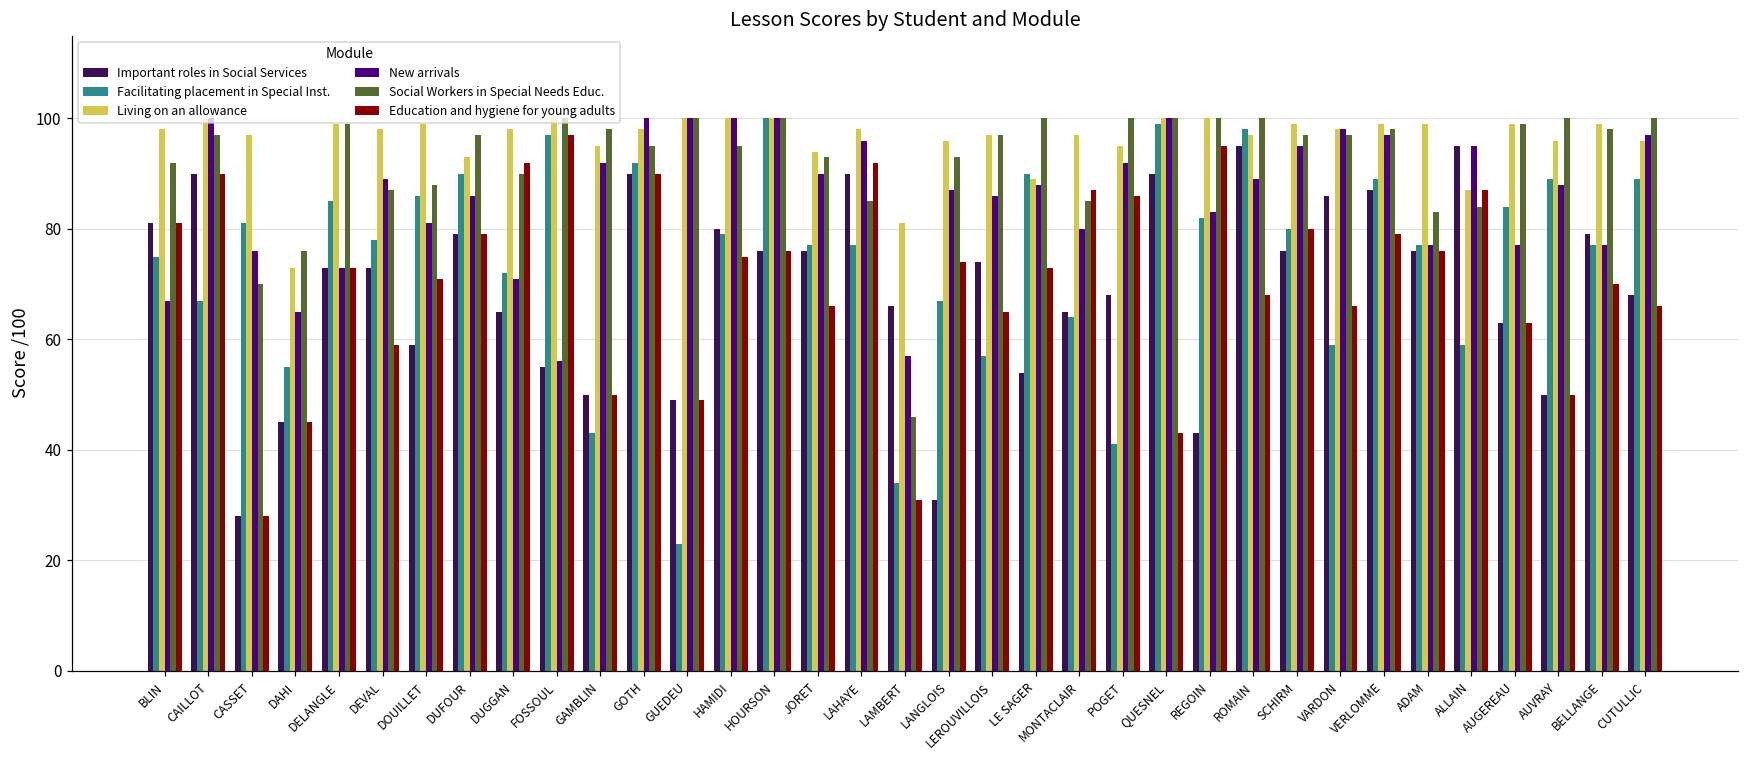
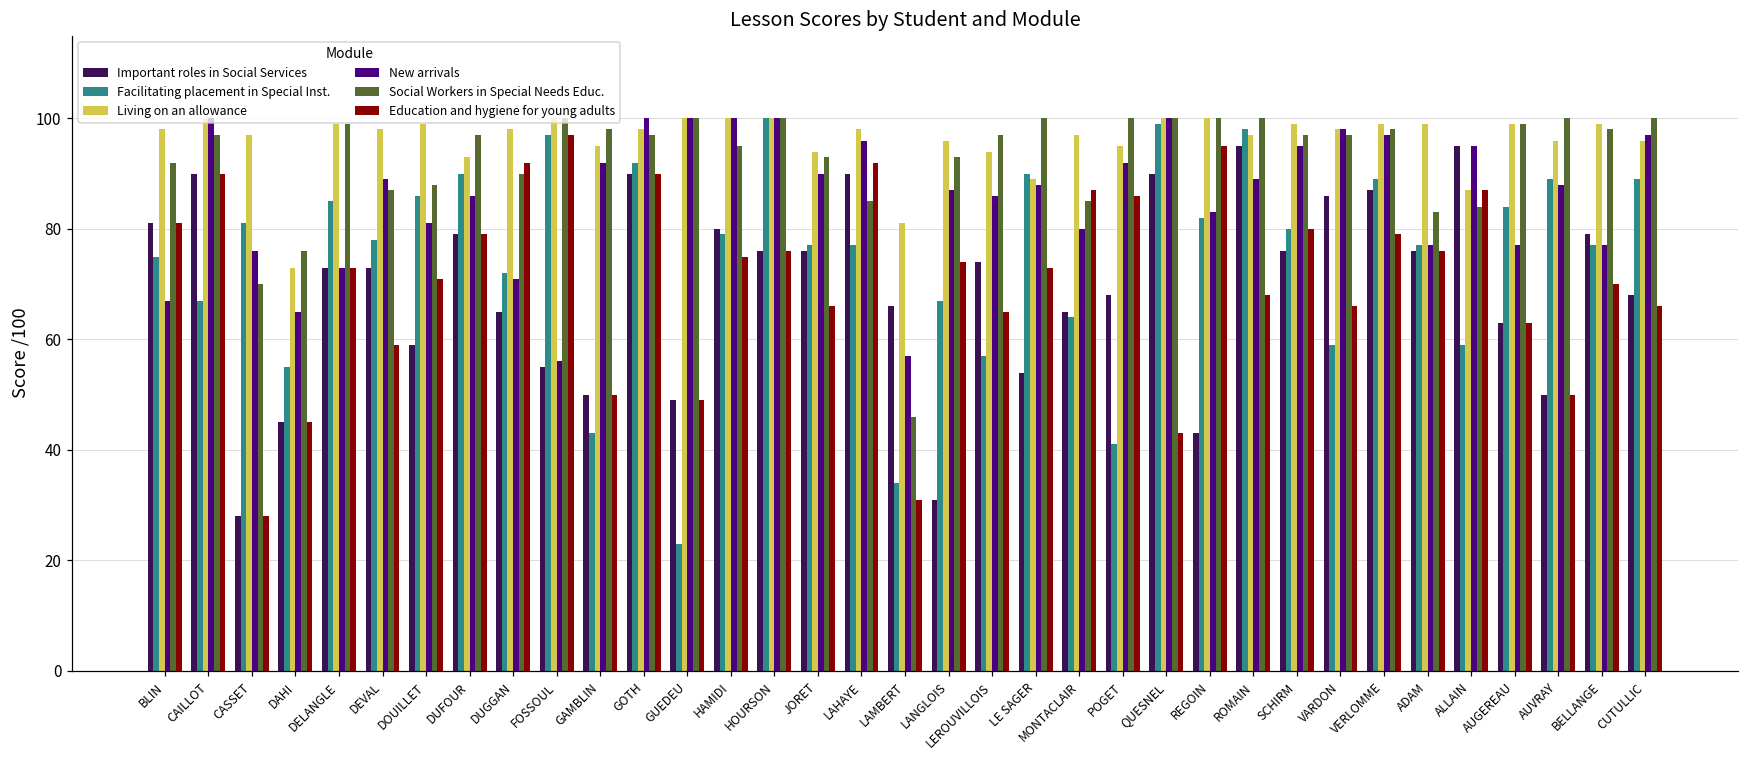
Social Workers in Special Needs Educ., GOTH: 95 -> 97
Living on an allowance, LEROUVILLOIS: 97 -> 94
